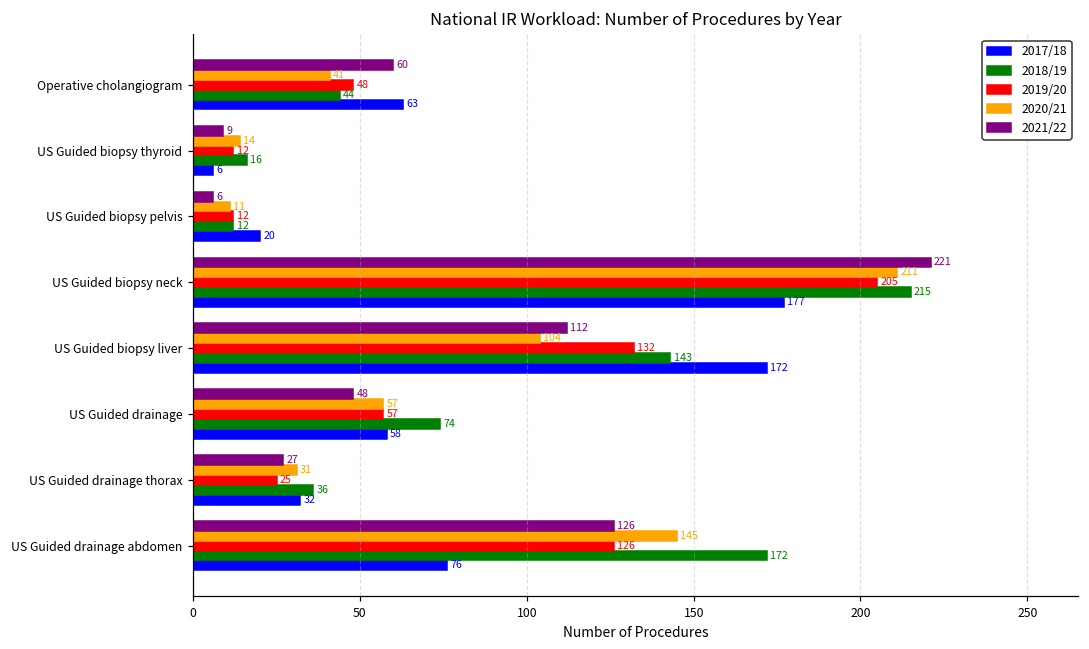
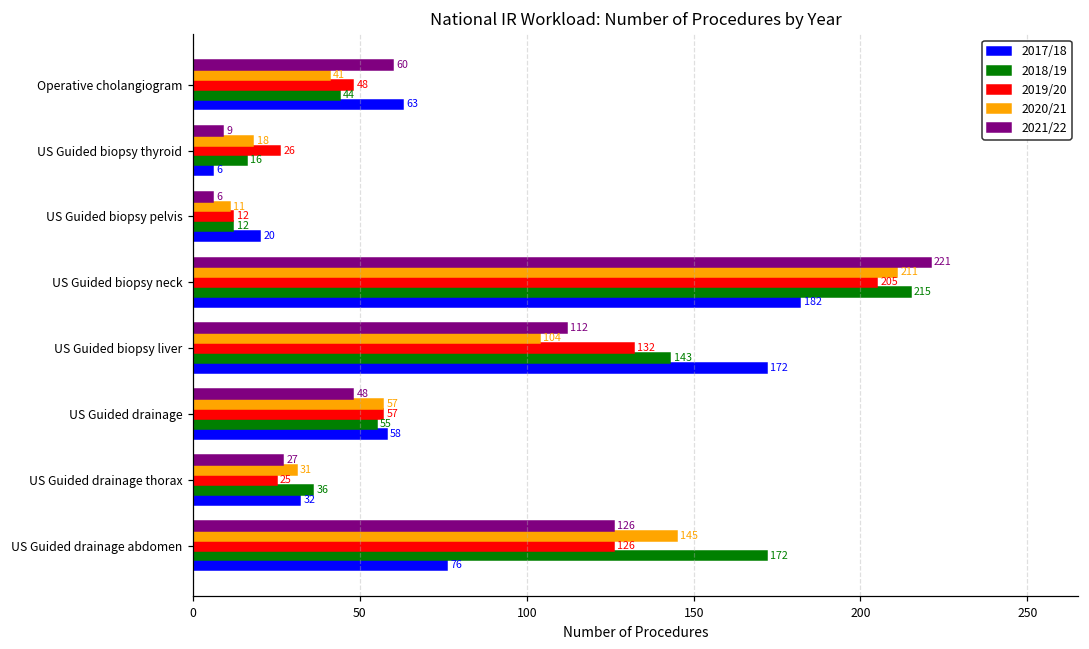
2020/21, US Guided biopsy thyroid: 14 -> 18
2019/20, US Guided biopsy thyroid: 12 -> 26
2017/18, US Guided biopsy neck: 177 -> 182
2018/19, US Guided drainage: 74 -> 55
